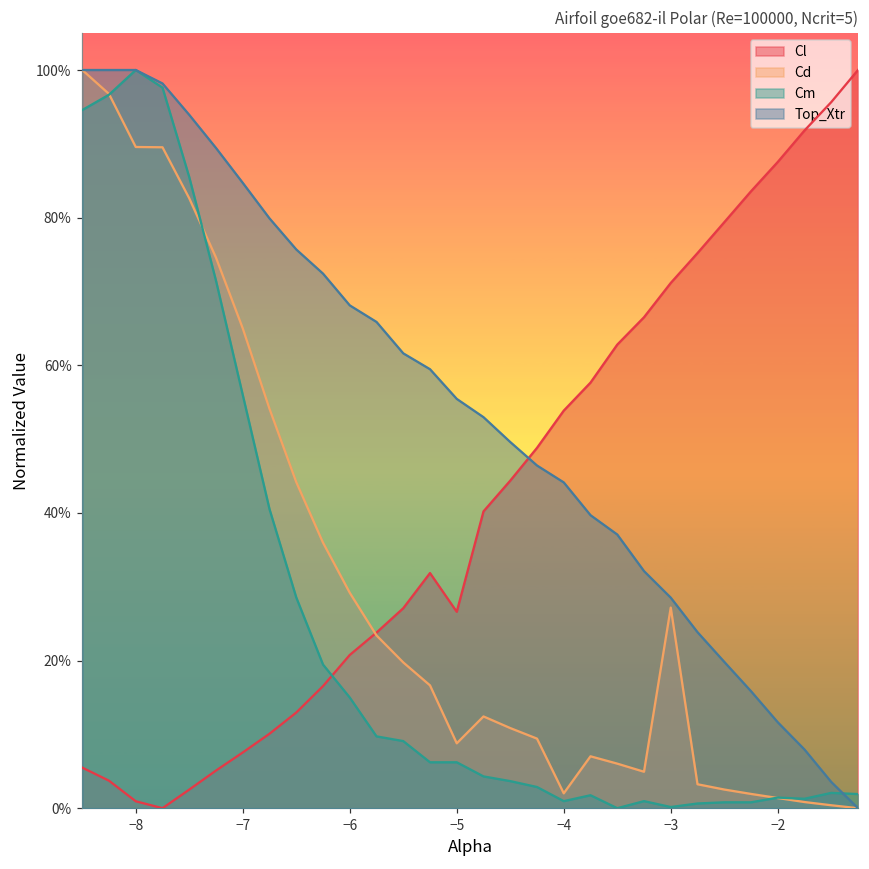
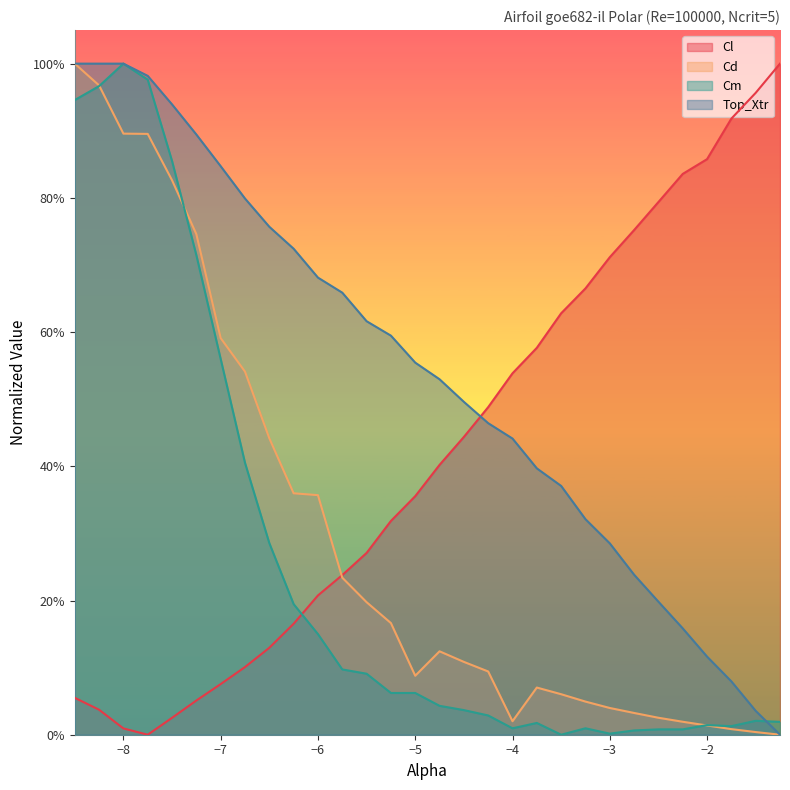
Cd, −7: 65% -> 59%
Cd, −6: 29% -> 36%
Cl, −5: 27% -> 36%
Cd, −3: 27% -> 4%
Cl, −2: 88% -> 86%
